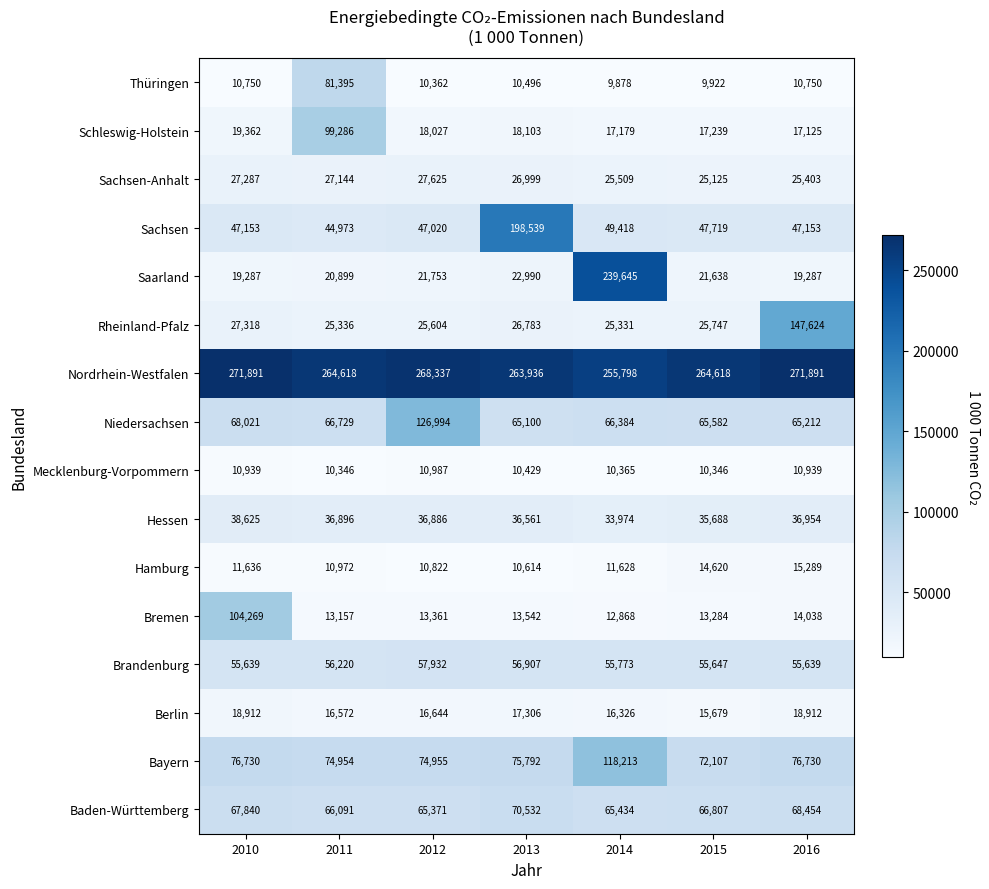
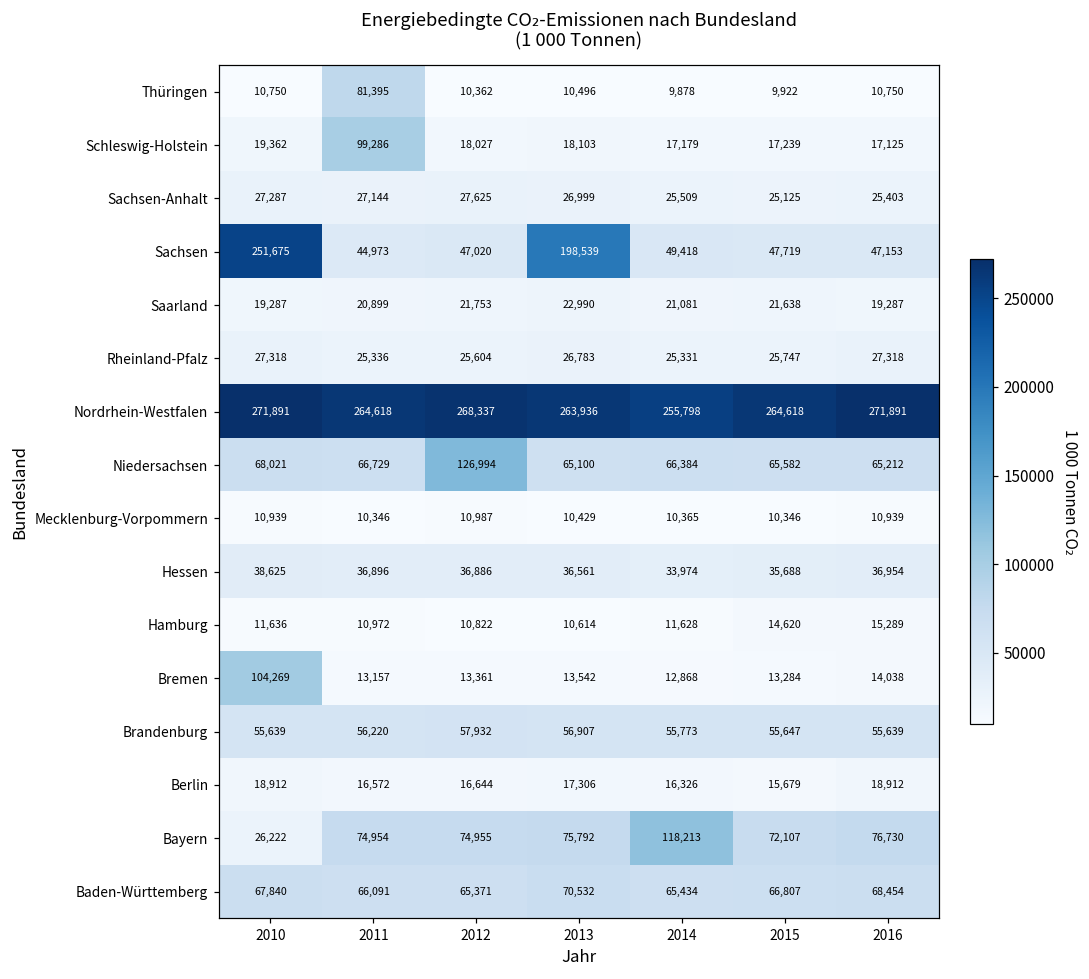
Sachsen, 2010: 47,153 -> 251,675
Saarland, 2014: 239,645 -> 21,081
Rheinland-Pfalz, 2016: 147,624 -> 27,318
Bayern, 2010: 76,730 -> 26,222
